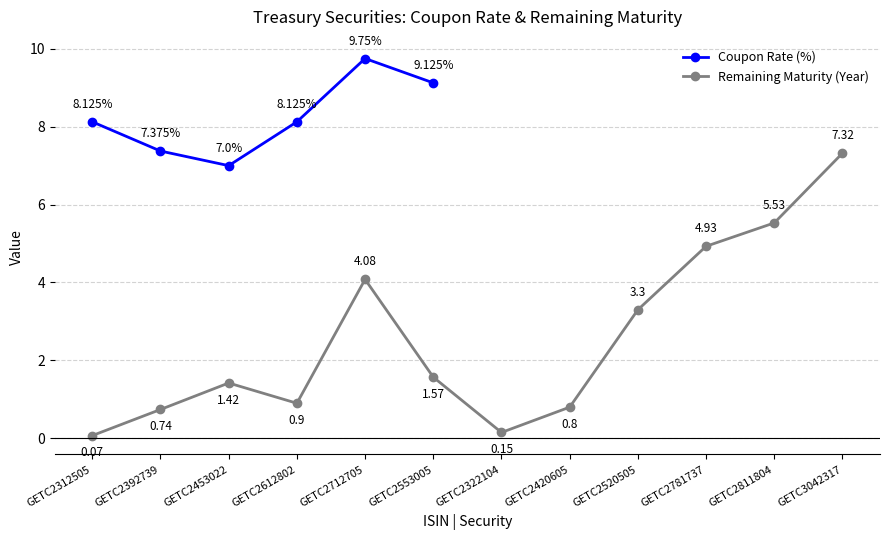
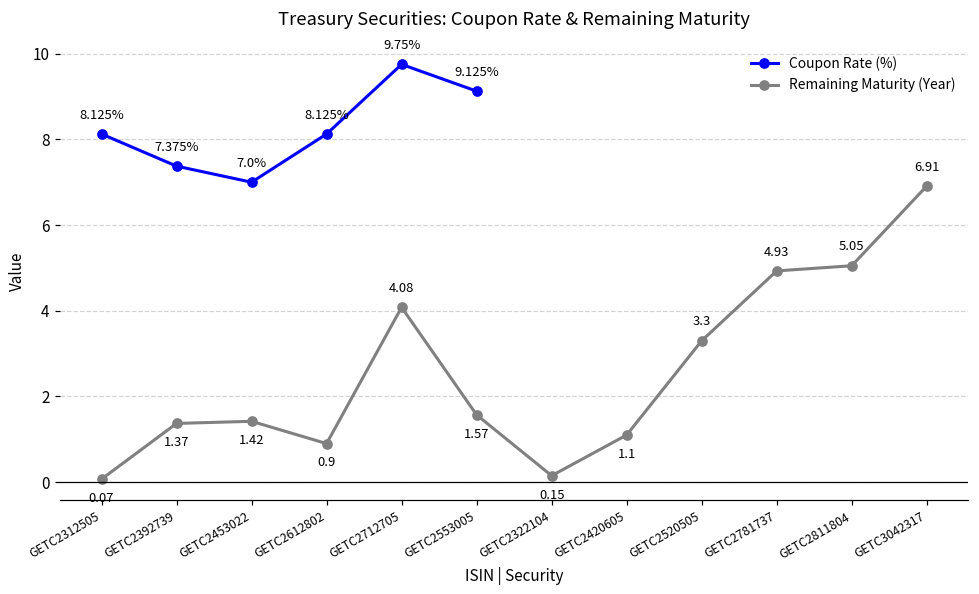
Remaining Maturity (Year), GETC2392739: 0.74 -> 1.37
Remaining Maturity (Year), GETC2420605: 0.8 -> 1.1
Remaining Maturity (Year), GETC2811804: 5.53 -> 5.05
Remaining Maturity (Year), GETC3042317: 7.32 -> 6.91
